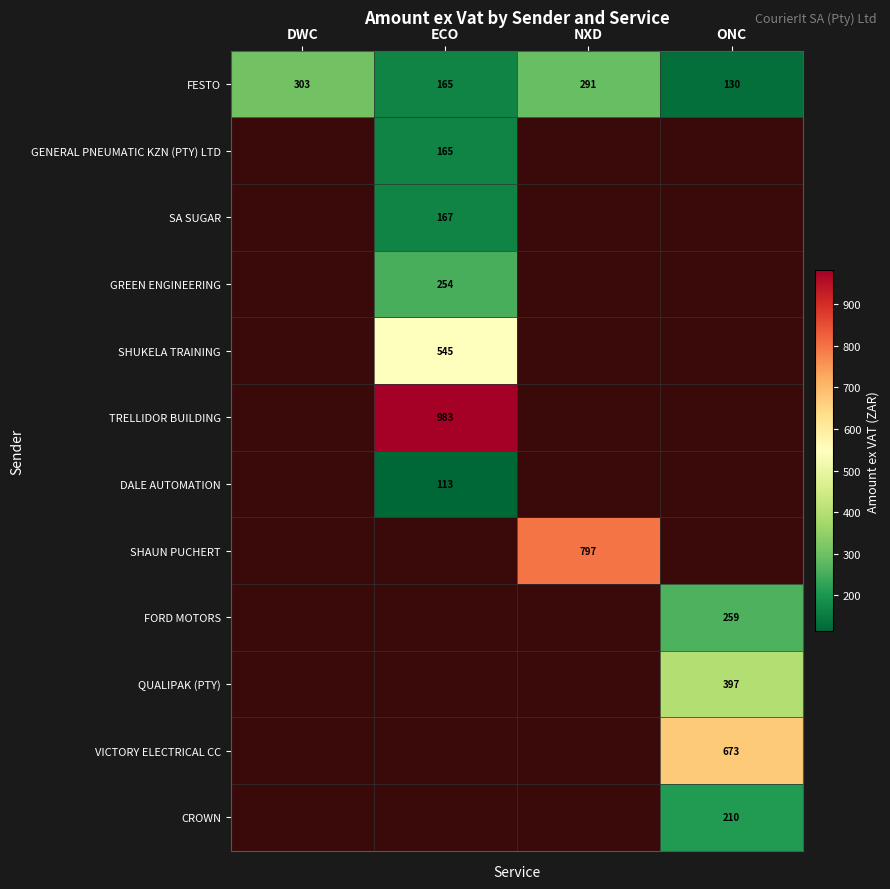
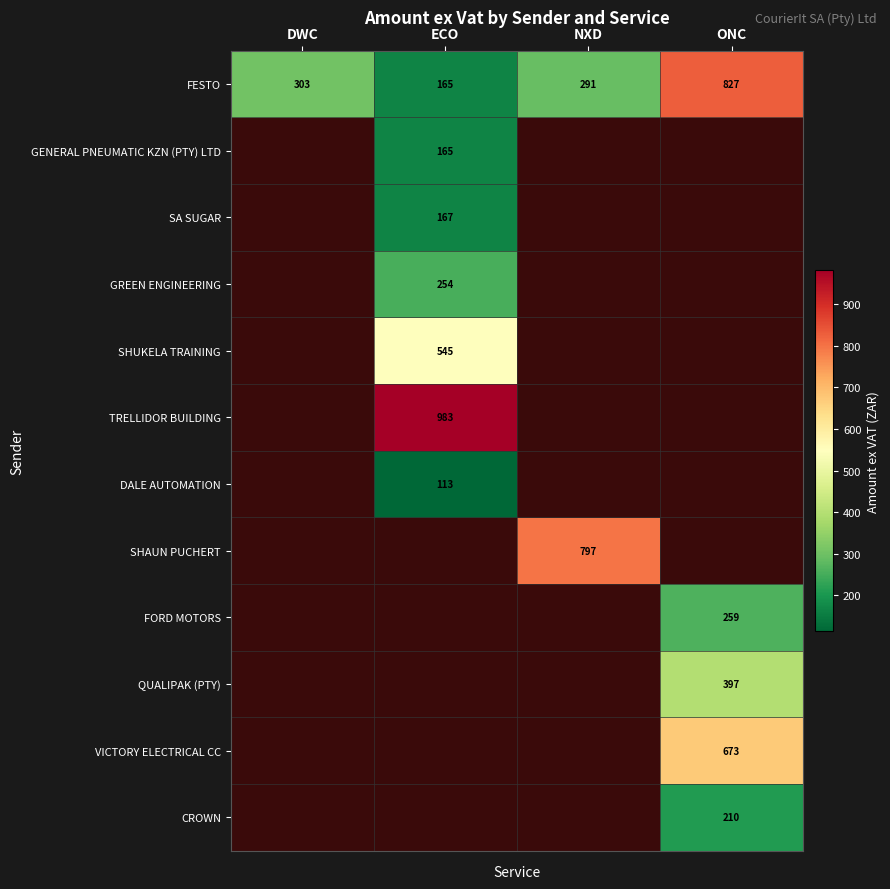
FESTO, ONC: 130 -> 827
